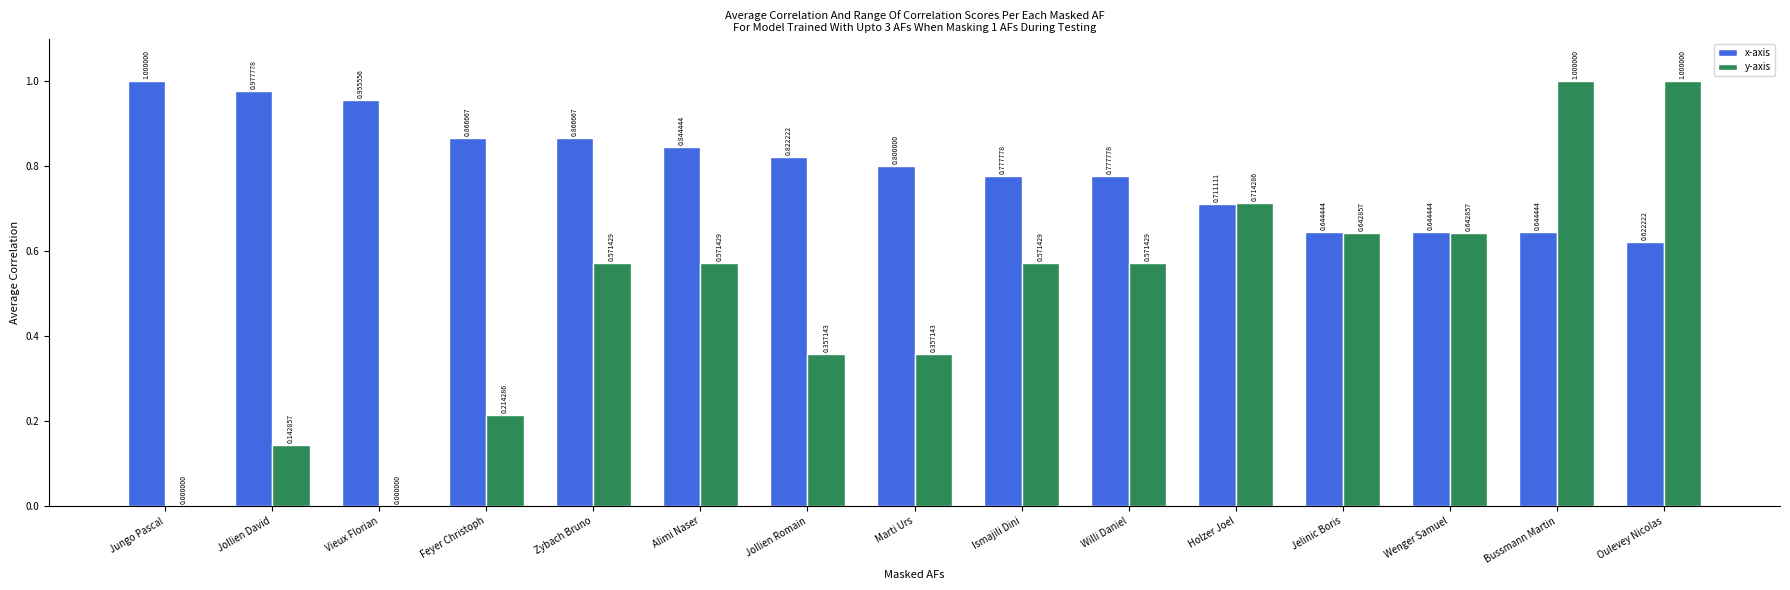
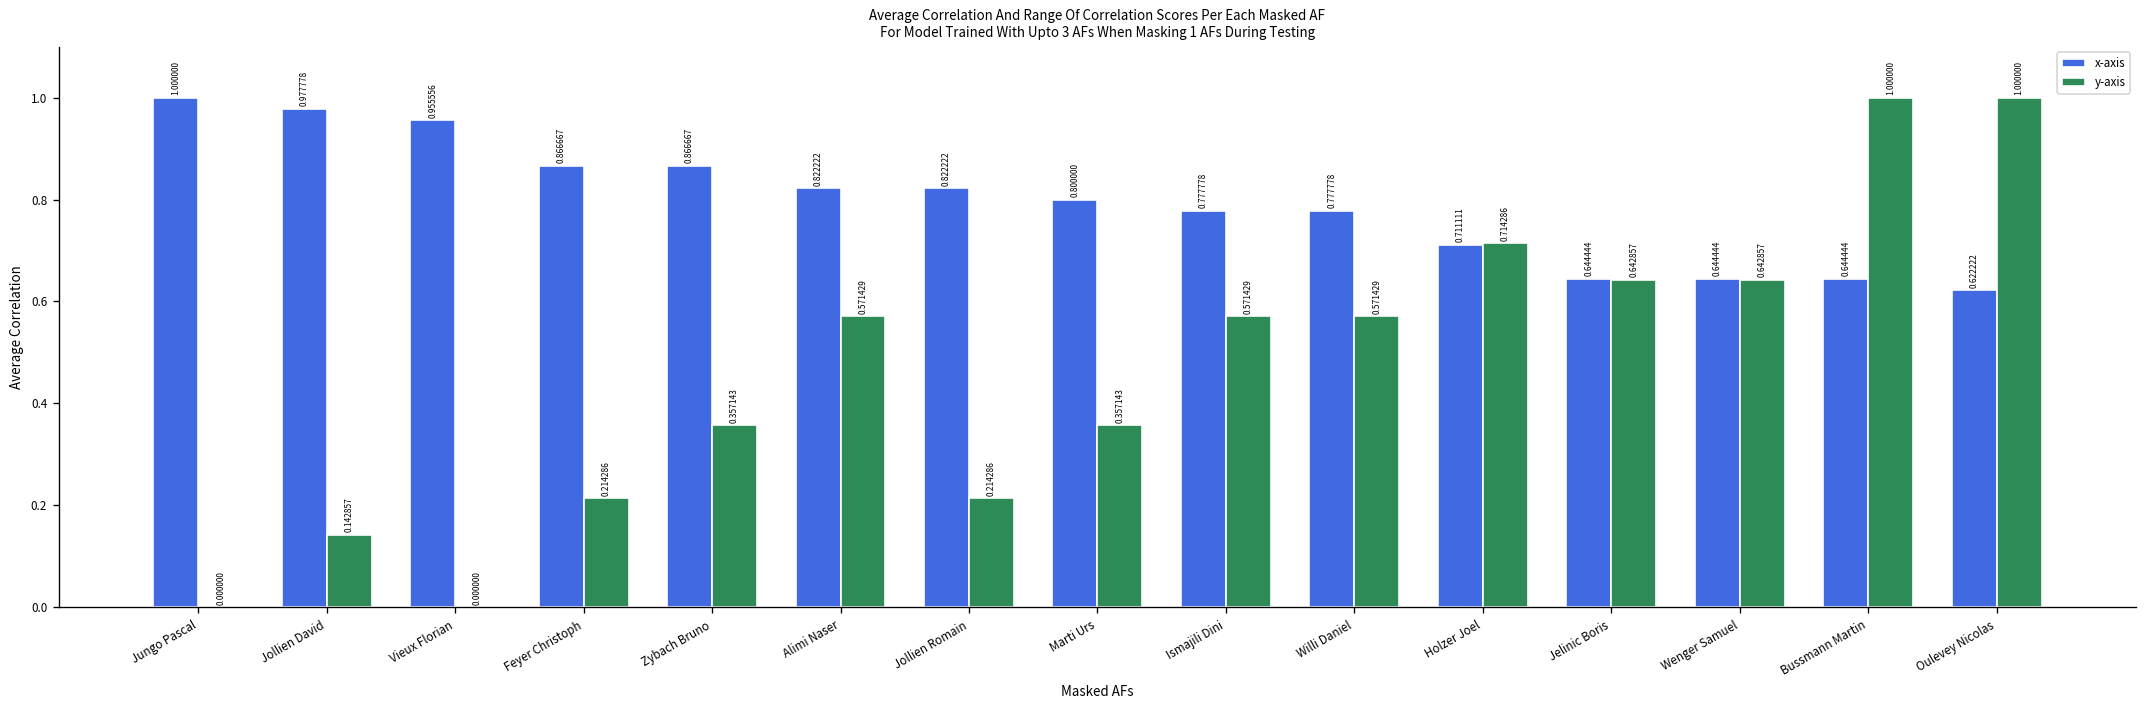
y-axis, Zybach Bruno: 0.571429 -> 0.357143
x-axis, Alimi Naser: 0.844444 -> 0.822222
y-axis, Jollien Romain: 0.357143 -> 0.214286
